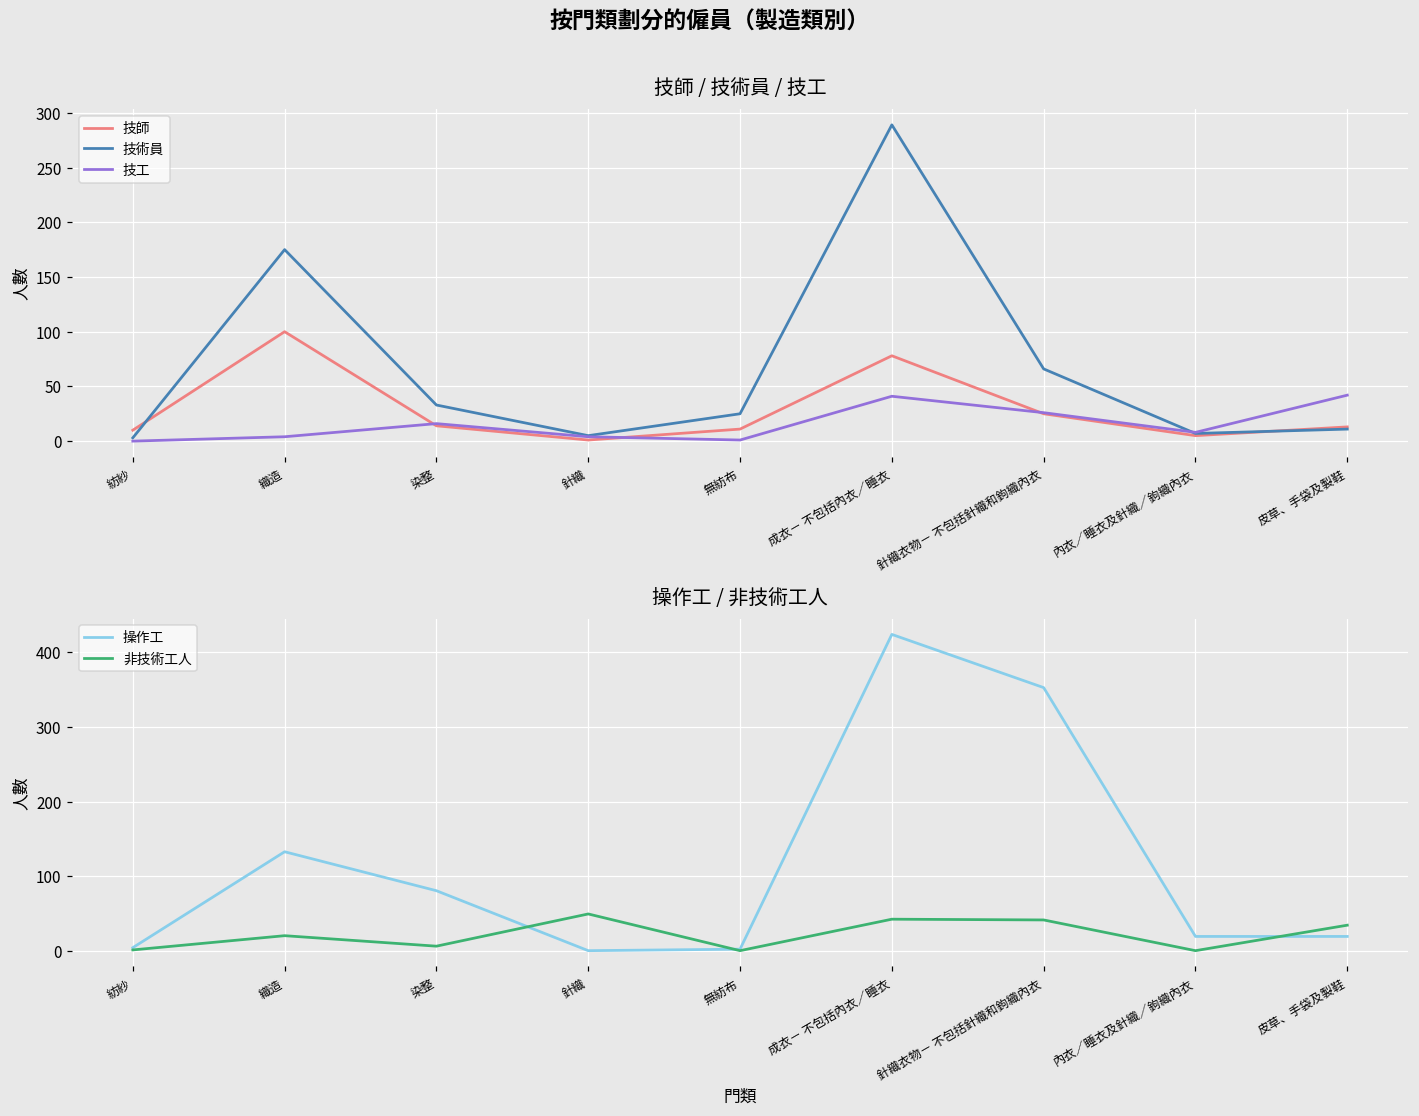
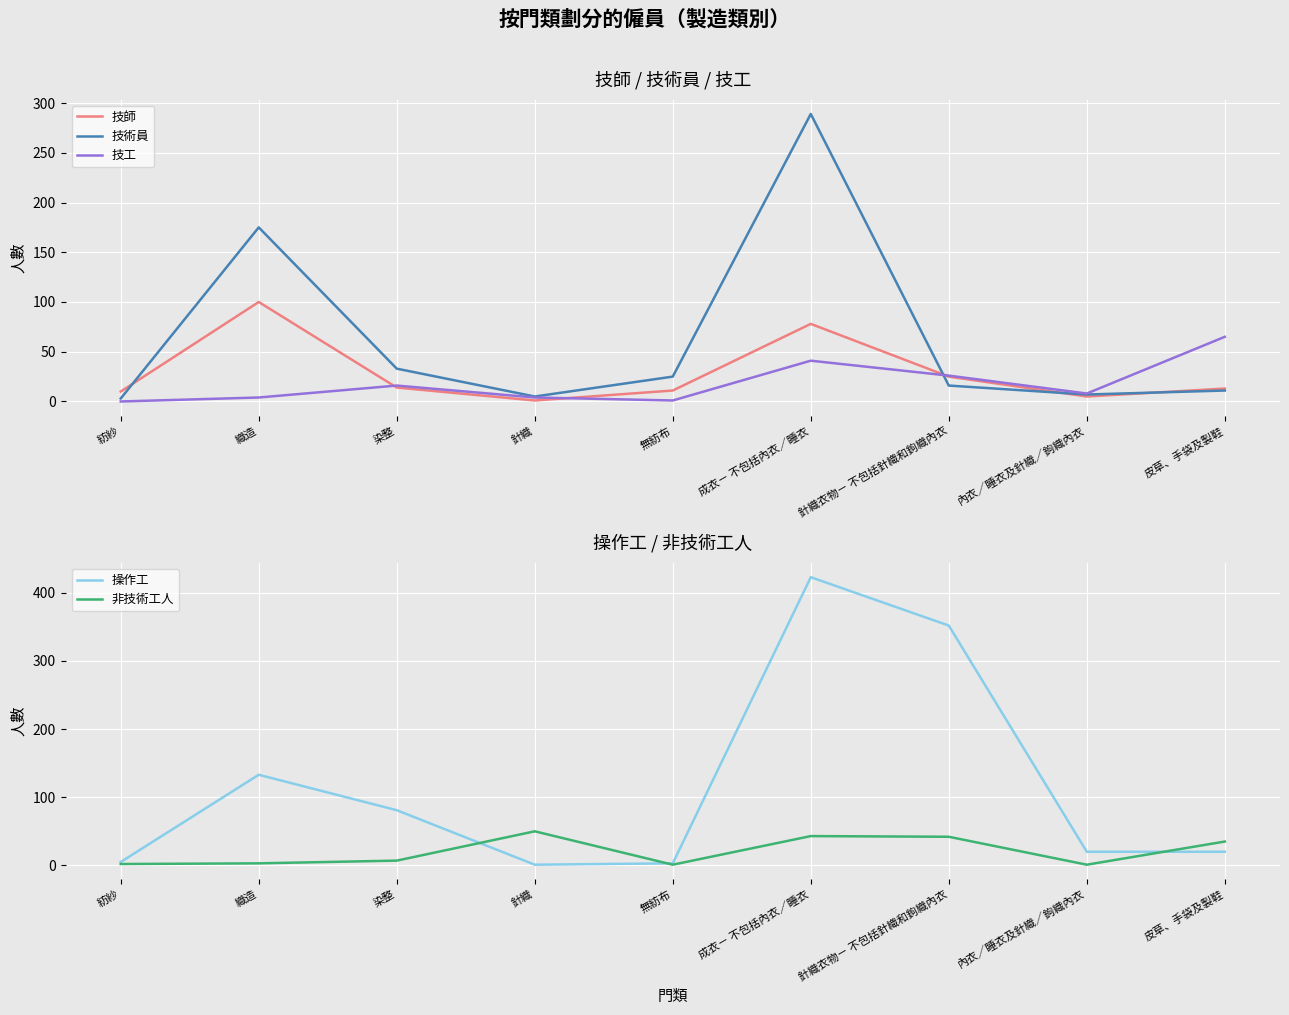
技師 / 技術員 / 技工, 技術員, 針織衣物－ 不包括針織和鉤織內衣: 70 -> 20
技師 / 技術員 / 技工, 技工, 皮草、手袋及製鞋: 40 -> 70
操作工 / 非技術工人, 非技術工人, 織造: 20 -> 0
